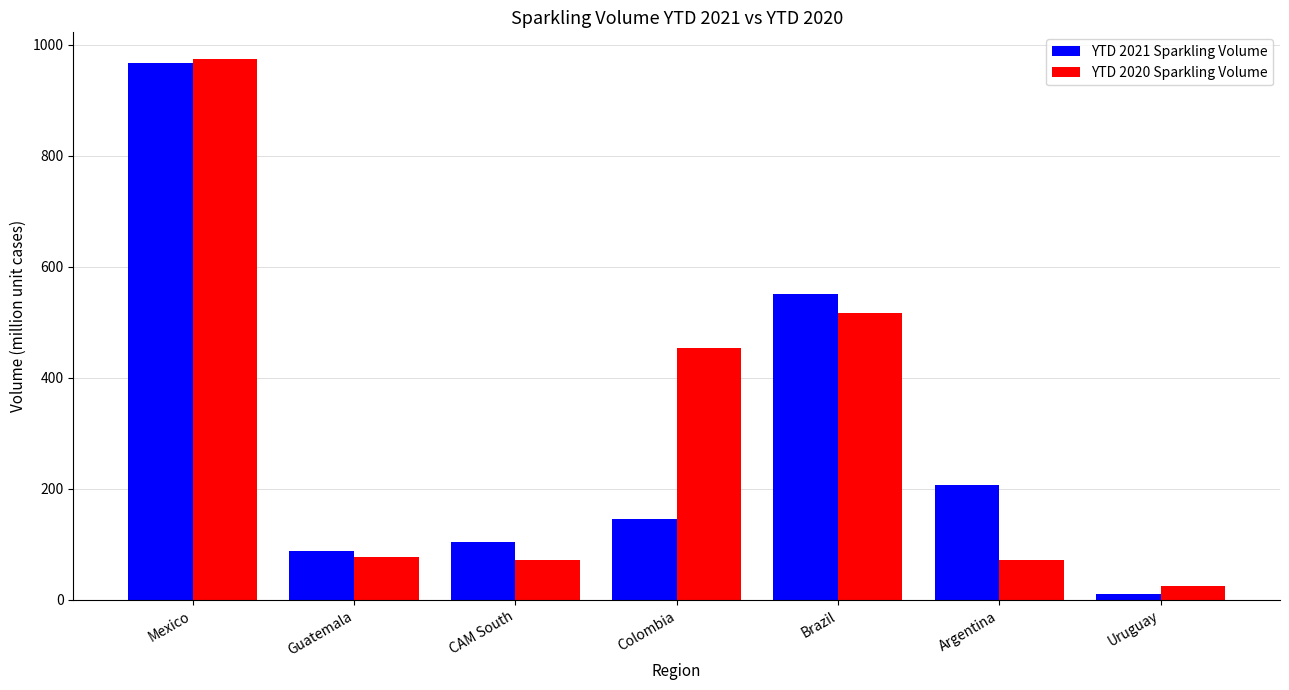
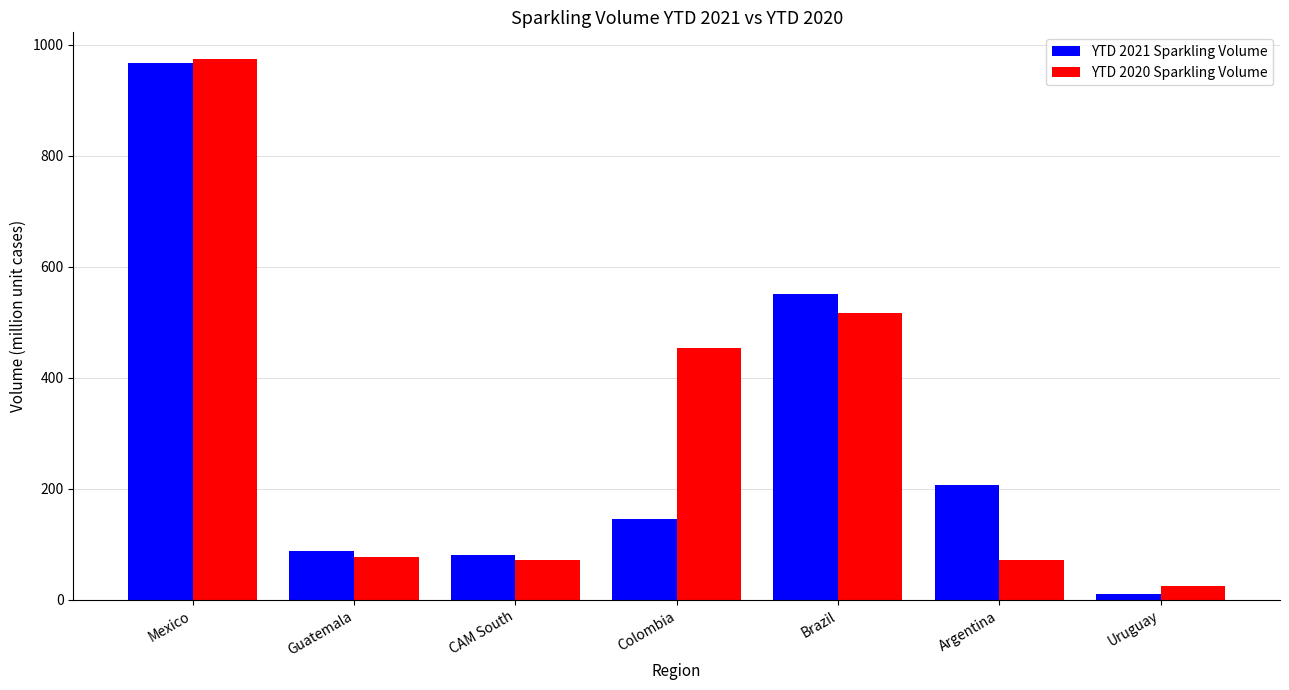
YTD 2021 Sparkling Volume, CAM South: 100 -> 80
